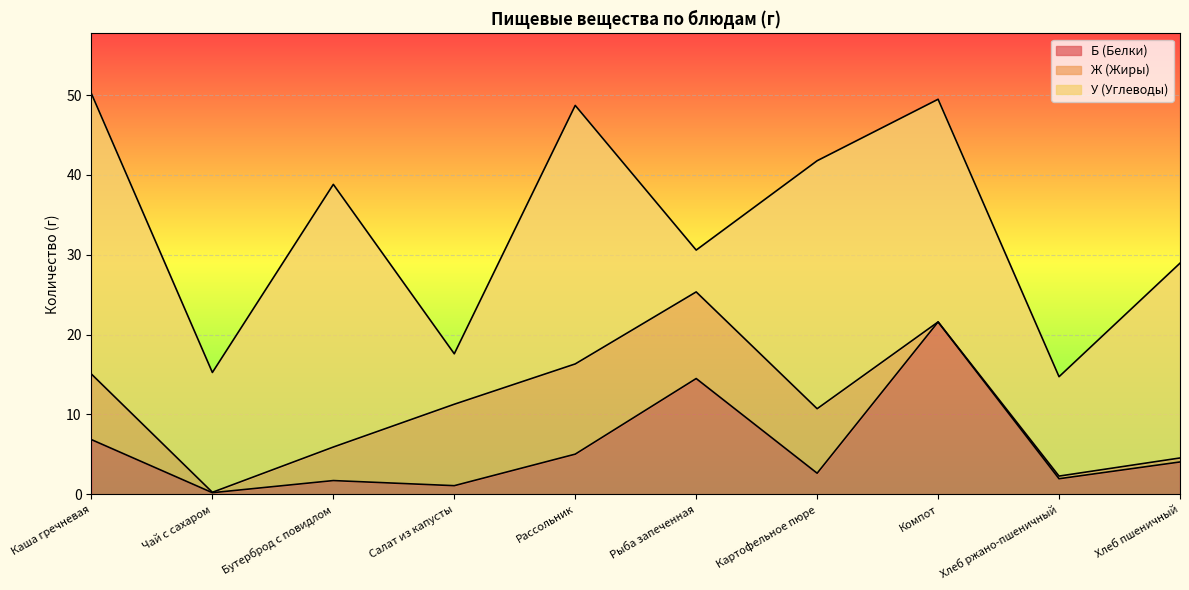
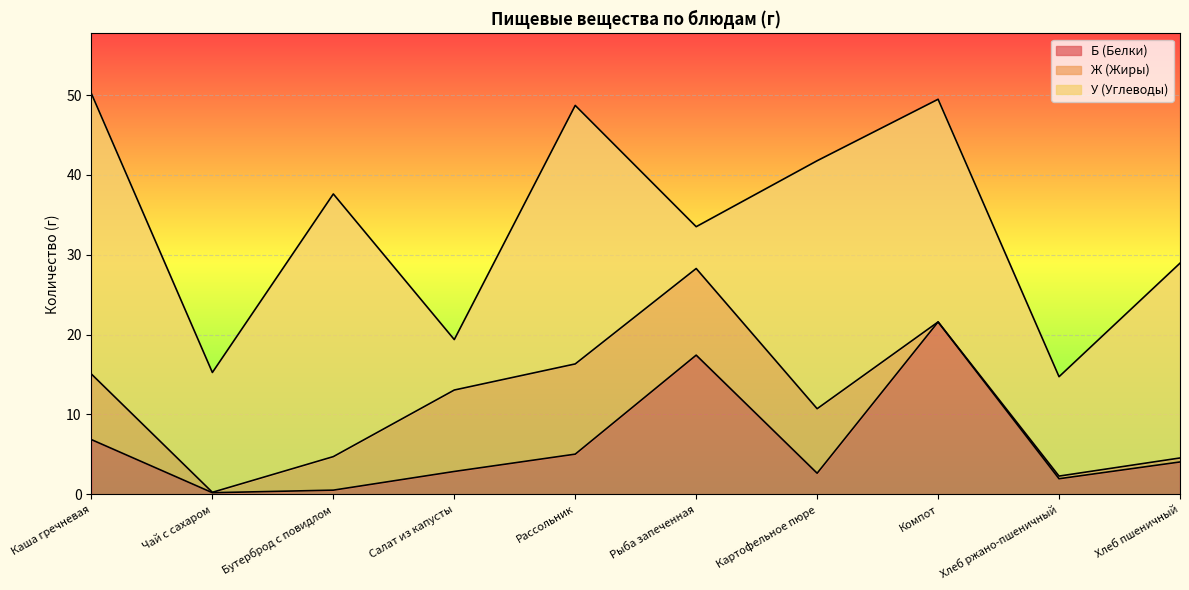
Б (Белки), Бутерброд с повидлом: 2 -> 1
Б (Белки), Салат из капусты: 1 -> 3
Б (Белки), Рыба запеченная: 15 -> 17
